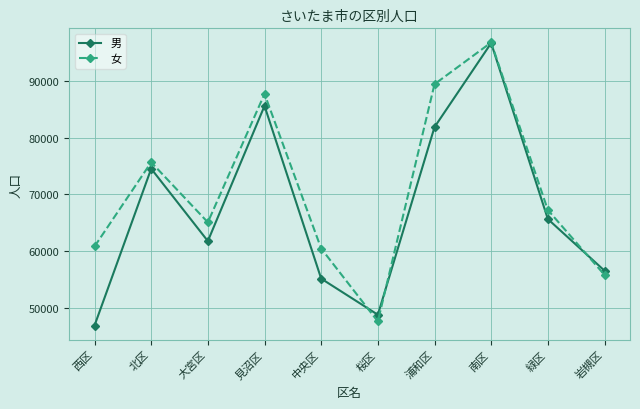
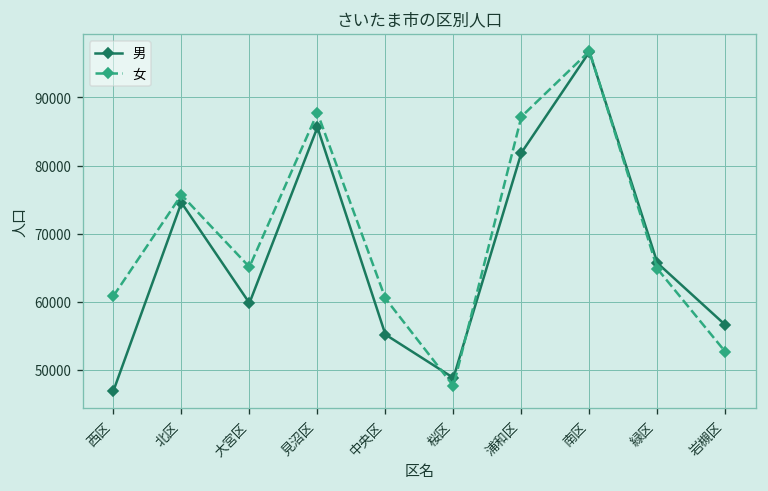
男, 大宮区: 62000 -> 60000
女, 浦和区: 89000 -> 87000
女, 緑区: 67000 -> 65000
女, 岩槻区: 56000 -> 53000
